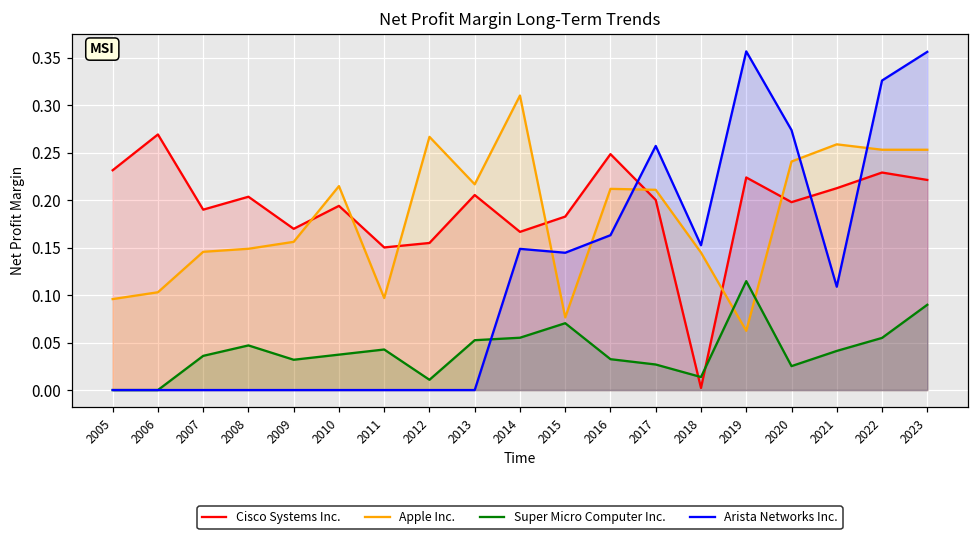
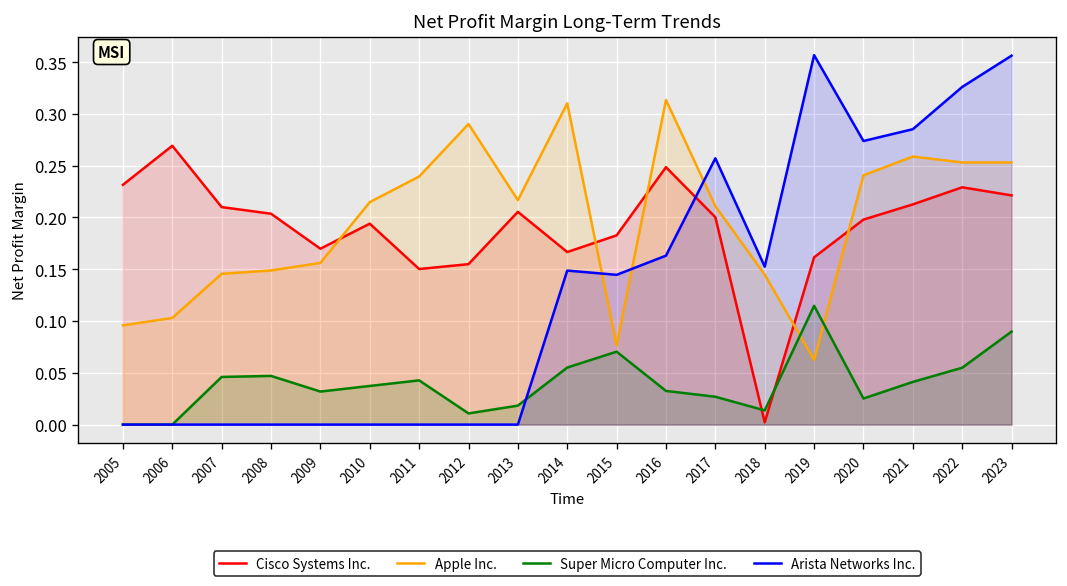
Cisco Systems Inc., 2007: 0.19 -> 0.21
Super Micro Computer Inc., 2007: 0.04 -> 0.05
Apple Inc., 2011: 0.10 -> 0.24
Apple Inc., 2012: 0.27 -> 0.29
Super Micro Computer Inc., 2013: 0.05 -> 0.02
Apple Inc., 2016: 0.21 -> 0.31
Cisco Systems Inc., 2019: 0.22 -> 0.16
Arista Networks Inc., 2021: 0.11 -> 0.29
